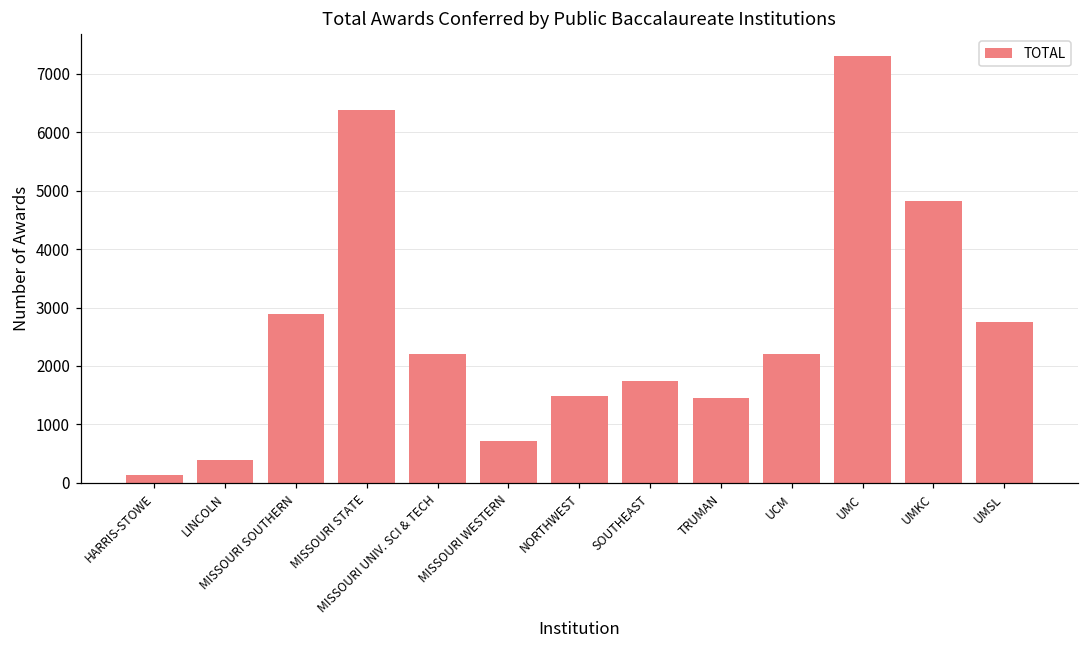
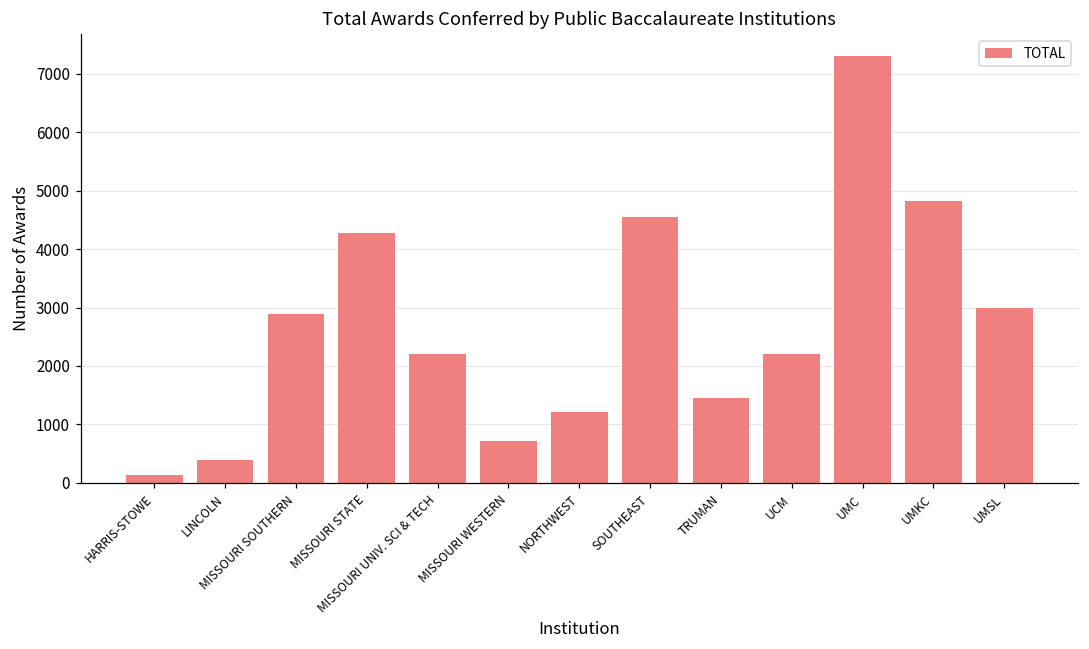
MISSOURI STATE: 6400 -> 4300
NORTHWEST: 1500 -> 1200
SOUTHEAST: 1700 -> 4500
UMSL: 2800 -> 3000
